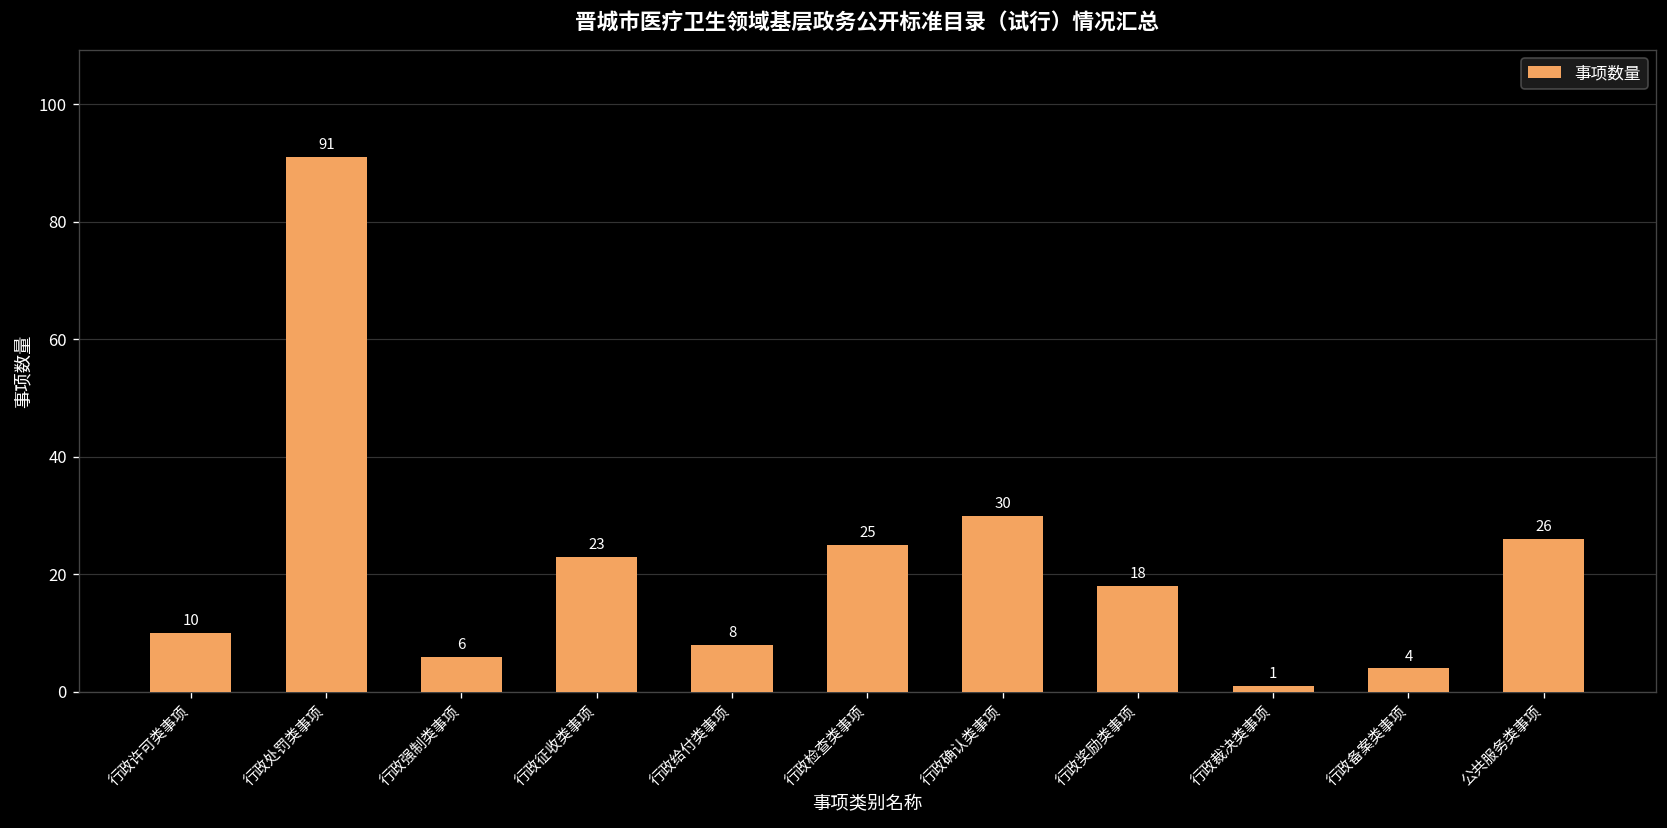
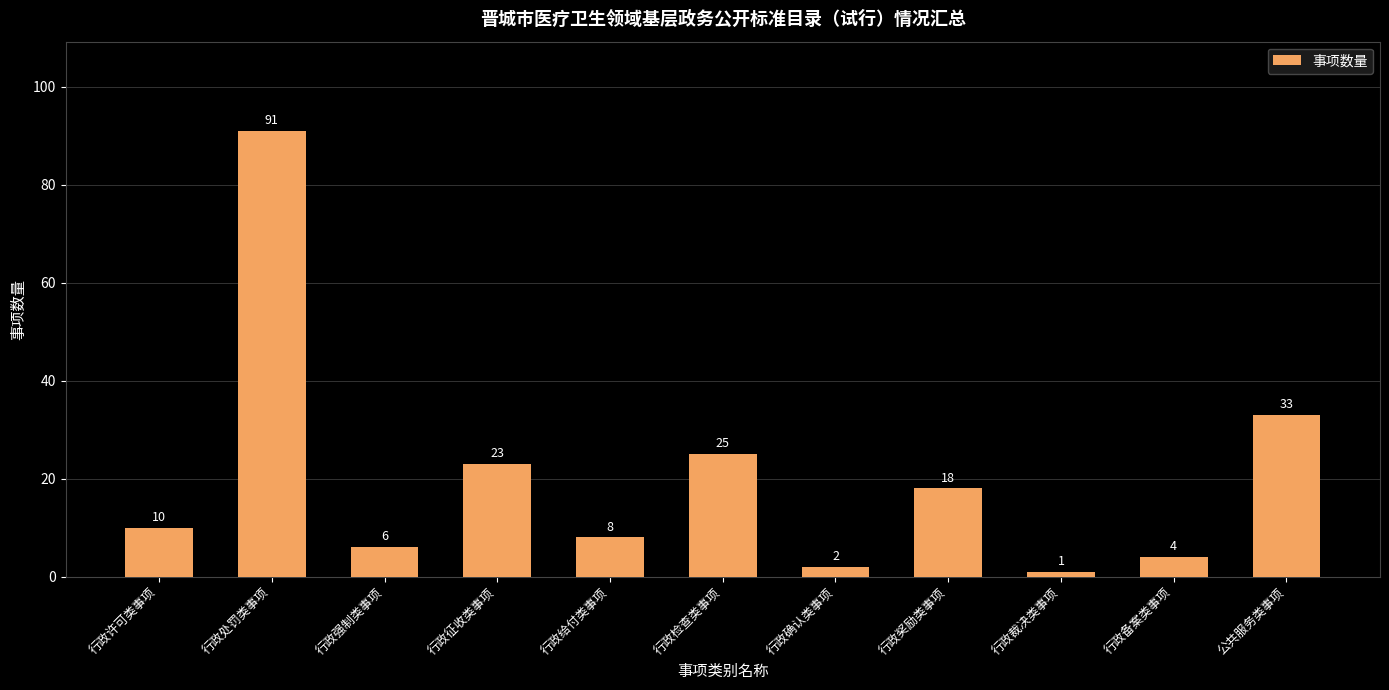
行政确认类事项: 30 -> 2
公共服务类事项: 26 -> 33
